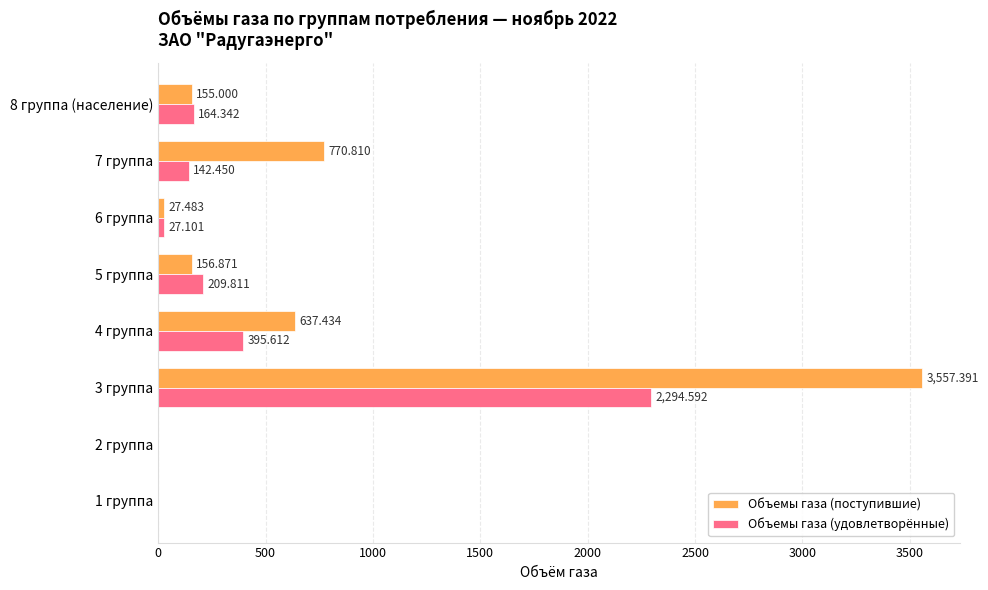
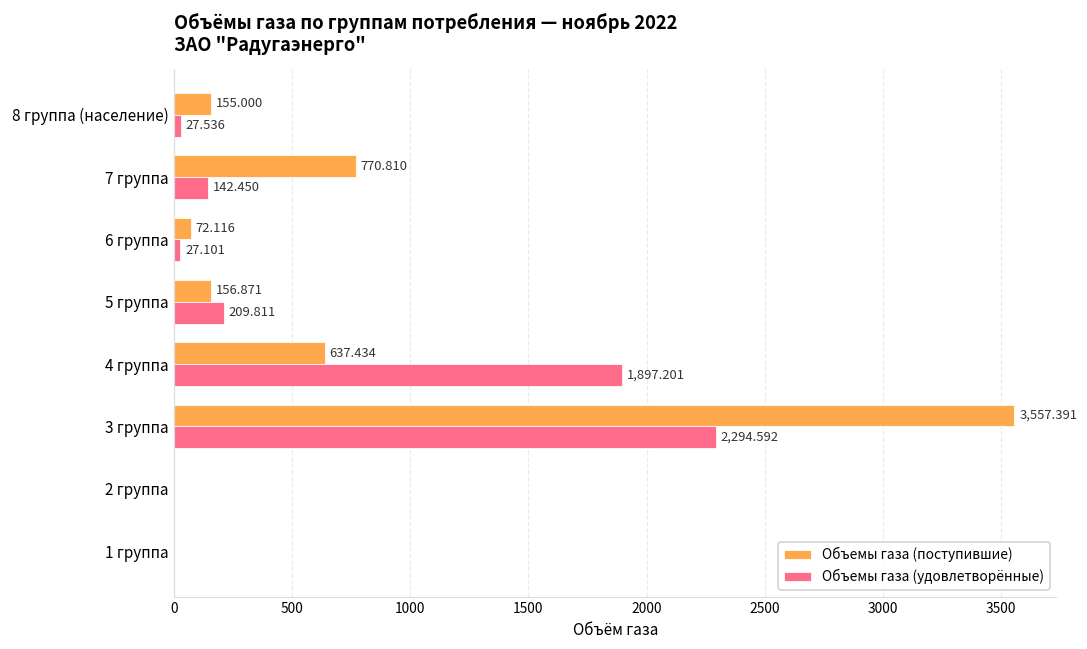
Объемы газа (удовлетворённые), 8 группа (население): 164.342 -> 27.536
Объемы газа (поступившие), 6 группа: 27.483 -> 72.116
Объемы газа (удовлетворённые), 4 группа: 395.612 -> 1,897.201
